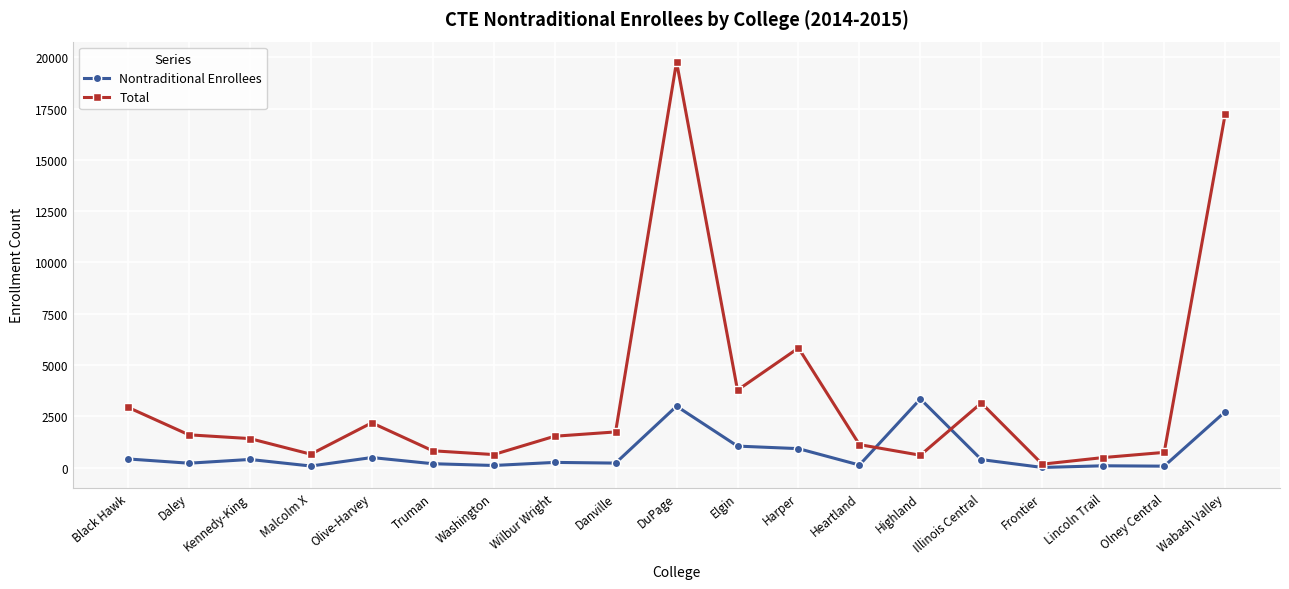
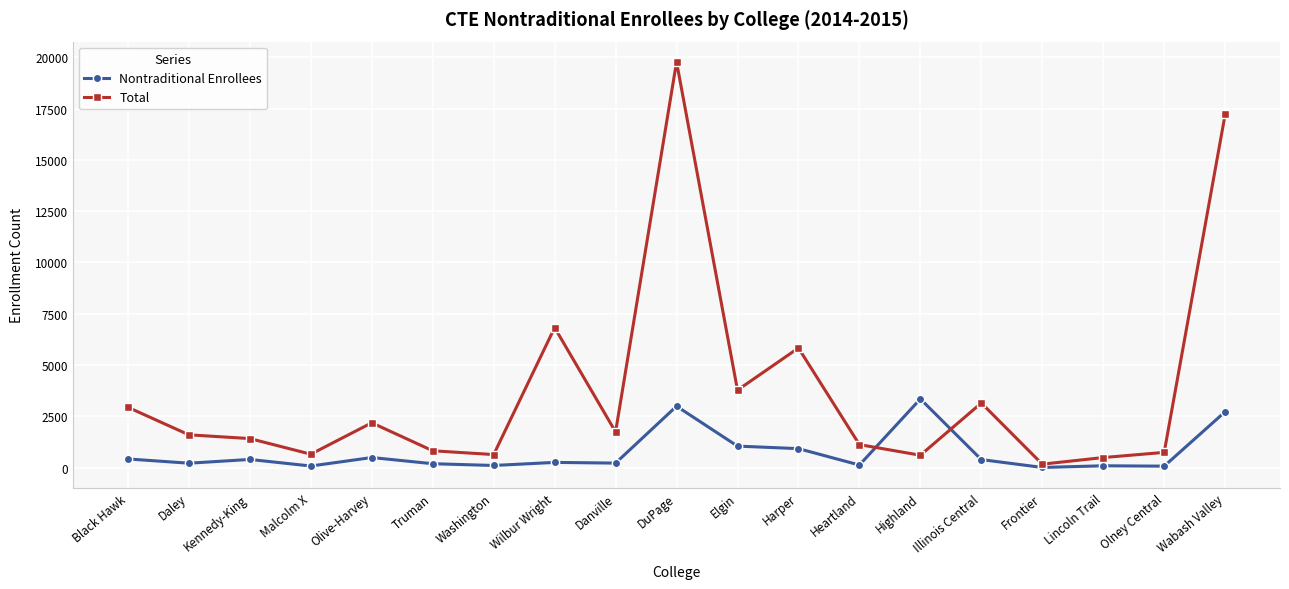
Total, Wilbur Wright: 1500 -> 6800
